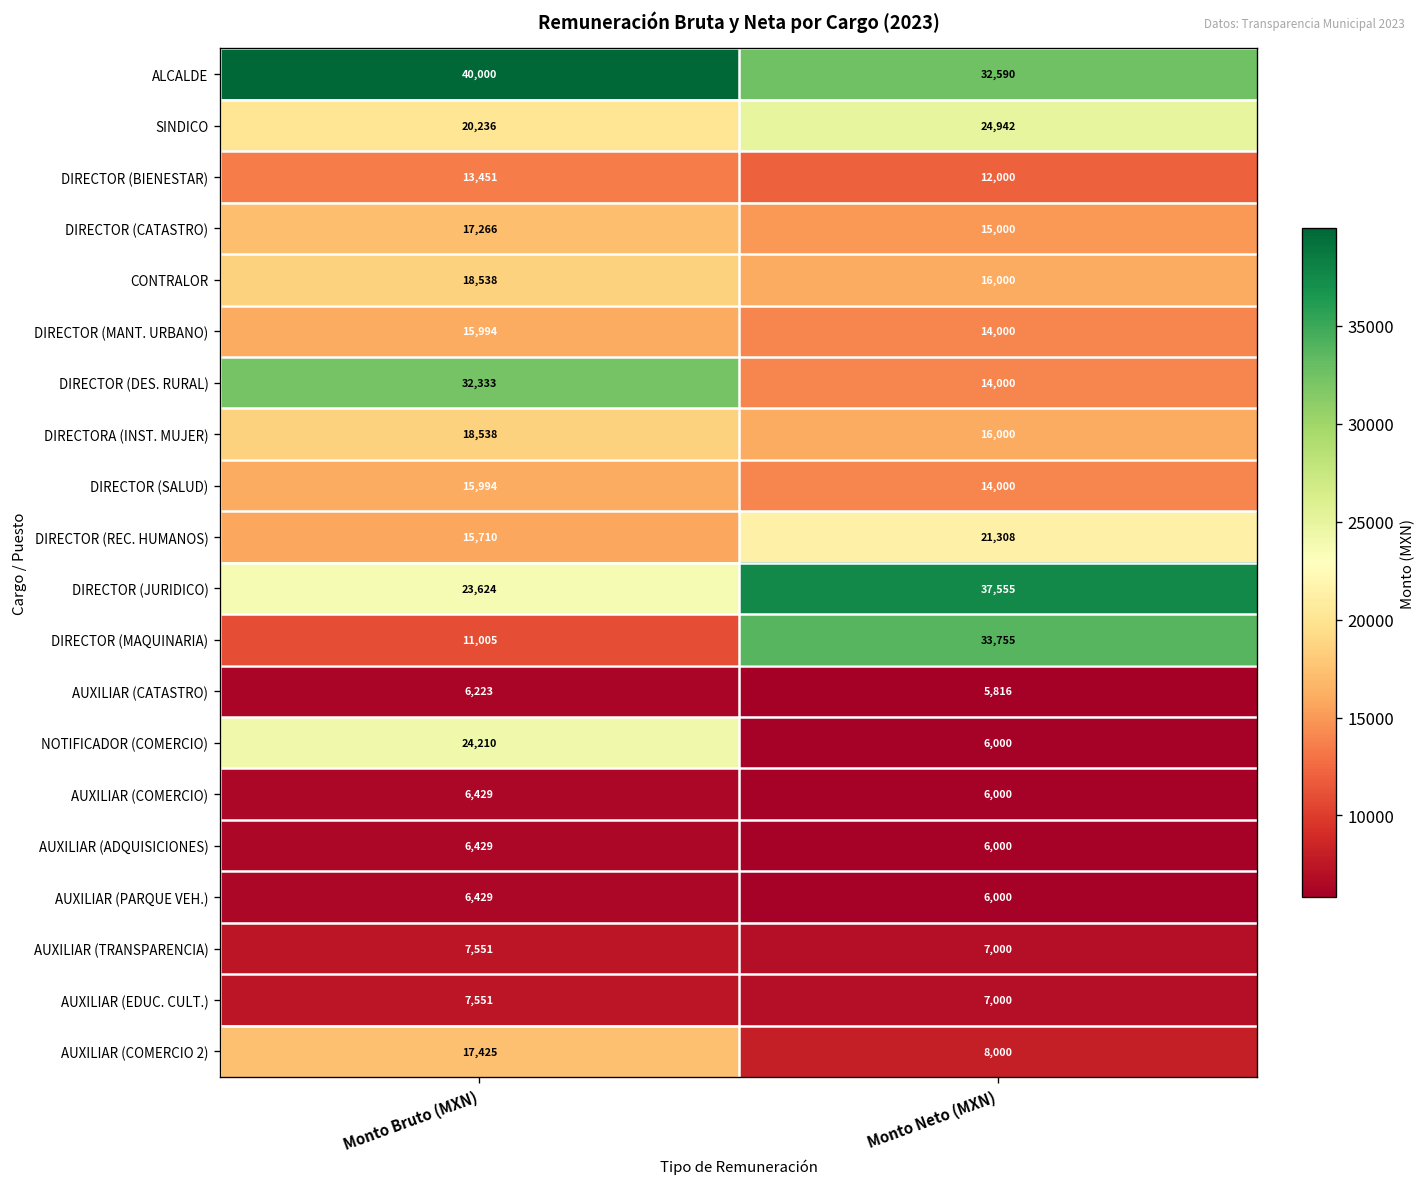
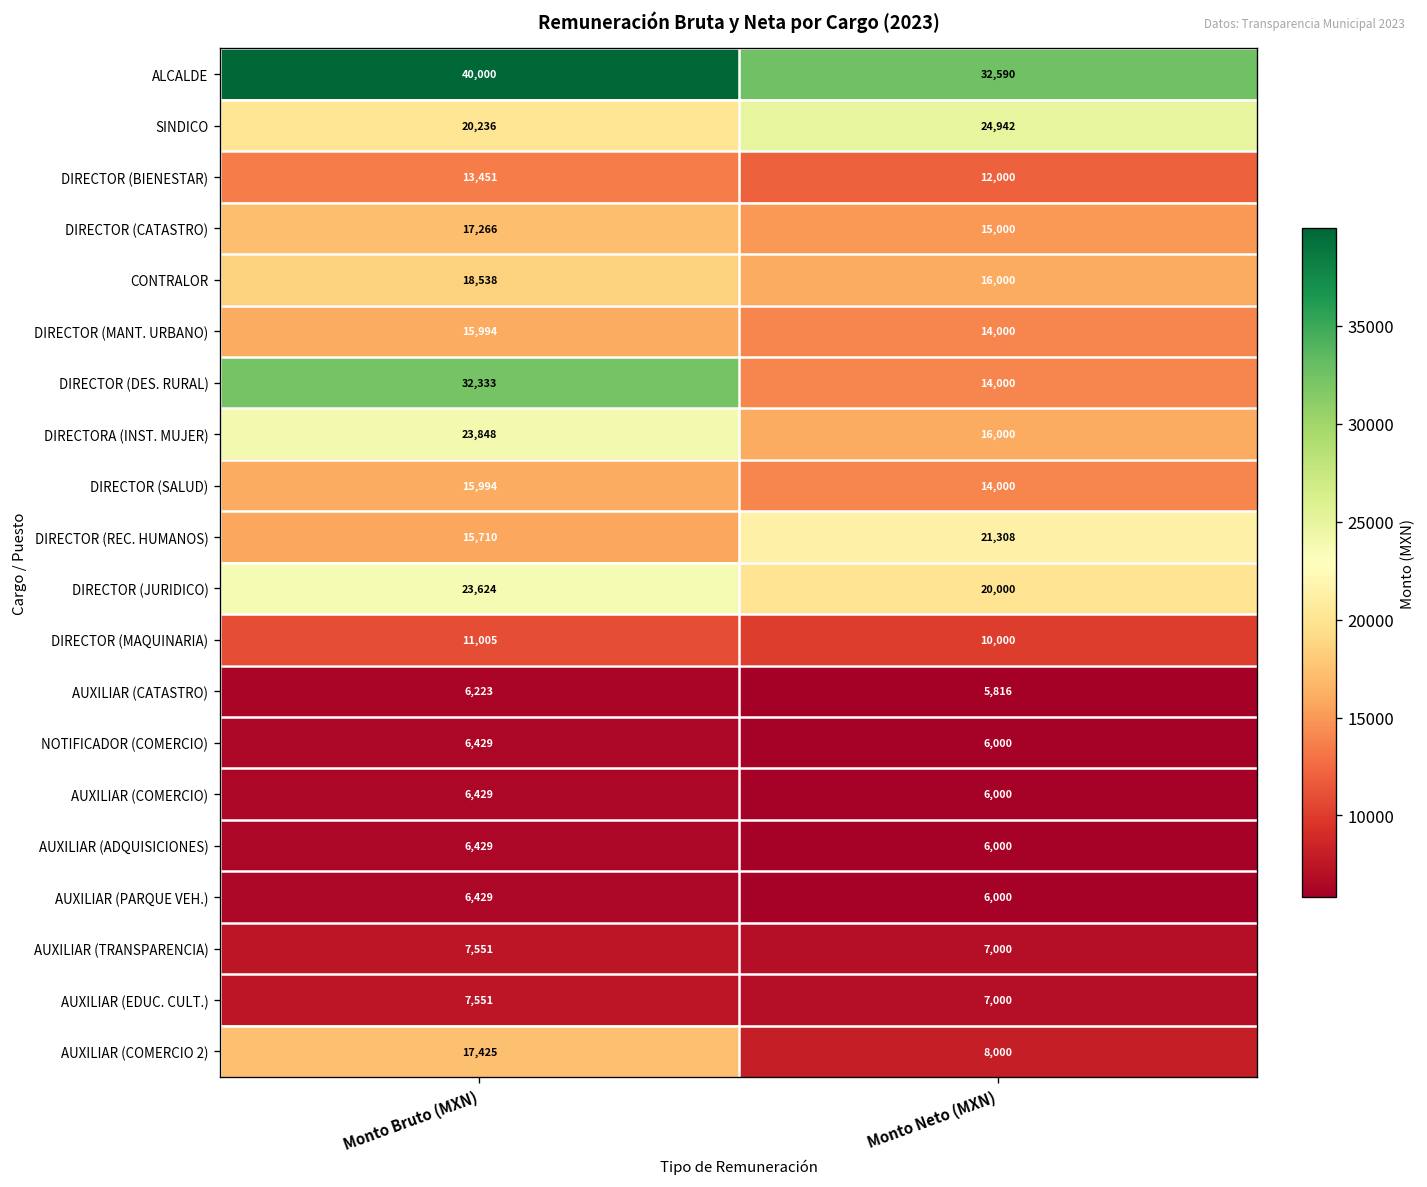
DIRECTORA (INST. MUJER), Monto Bruto (MXN): 18,538 -> 23,848
DIRECTOR (JURIDICO), Monto Neto (MXN): 37,555 -> 20,000
DIRECTOR (MAQUINARIA), Monto Neto (MXN): 33,755 -> 10,000
NOTIFICADOR (COMERCIO), Monto Bruto (MXN): 24,210 -> 6,429
